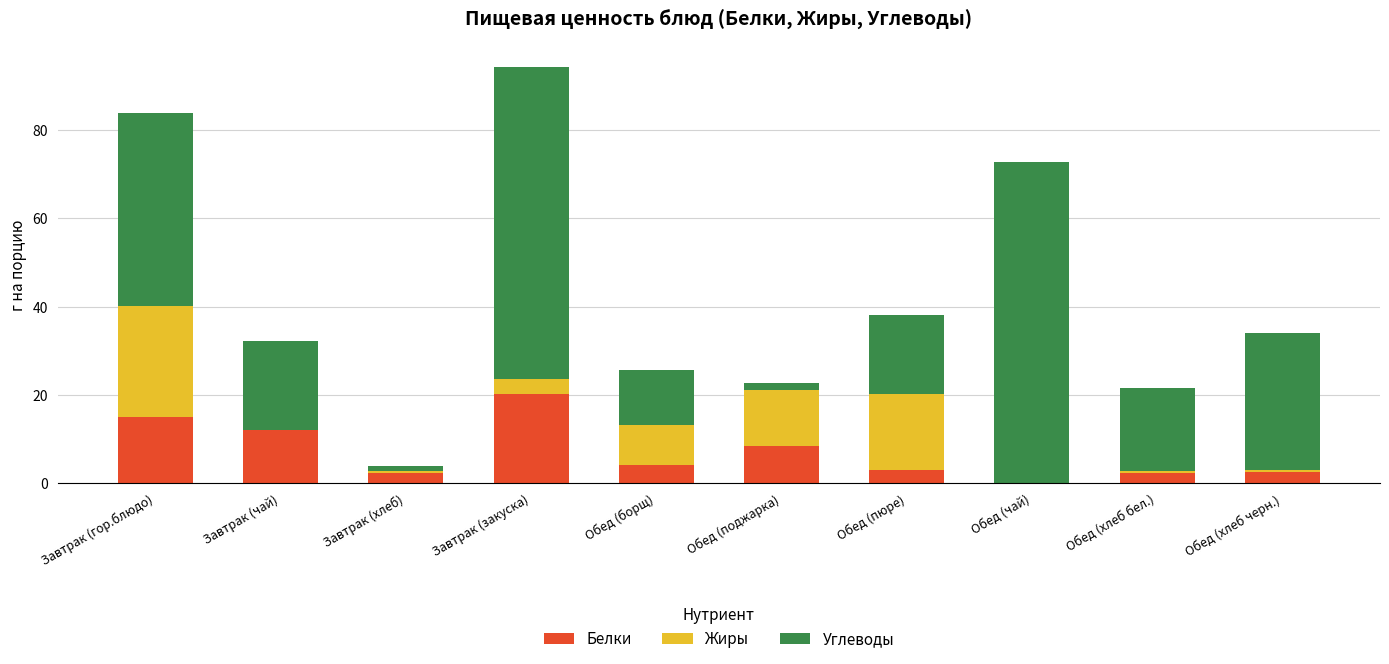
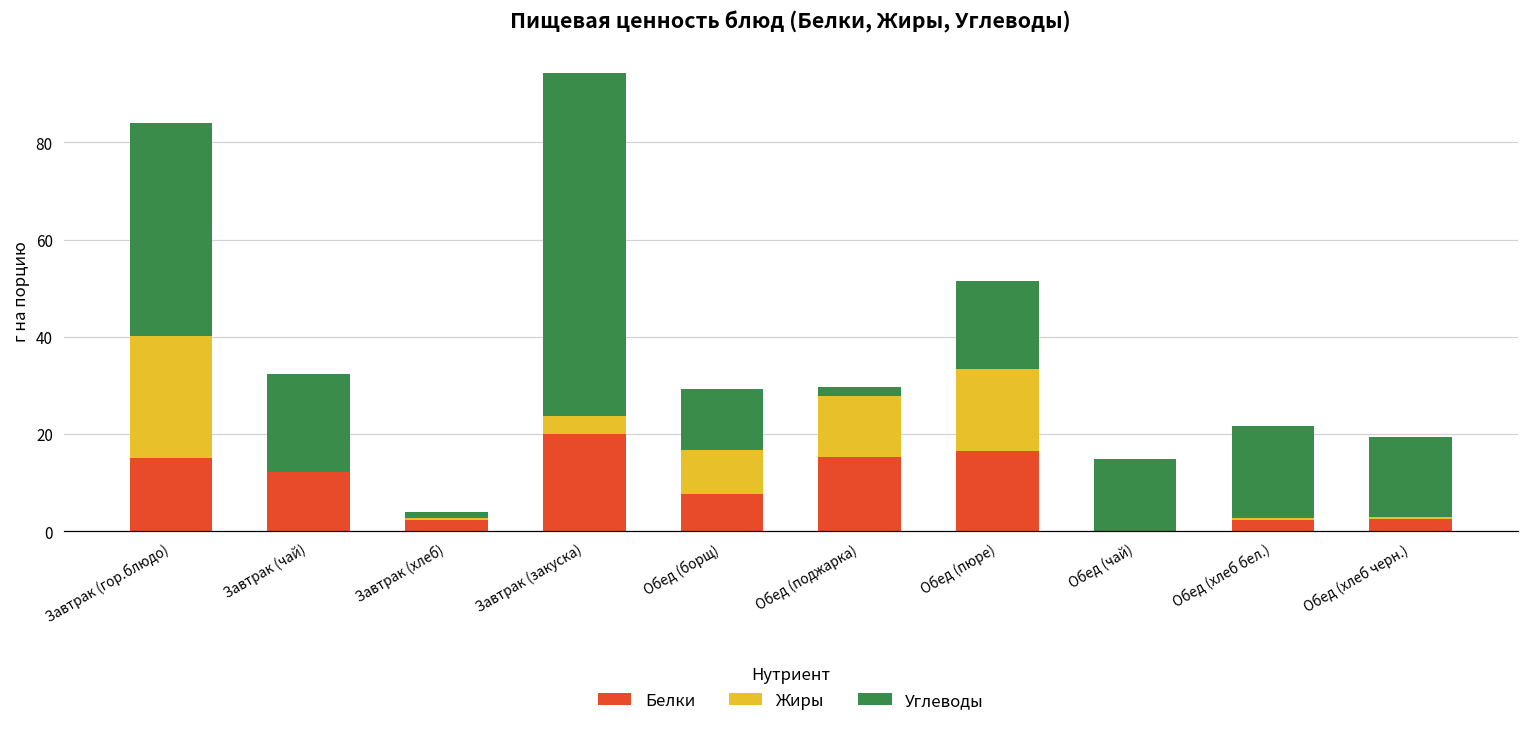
Белки, Обед (борщ): 4 -> 8
Белки, Обед (поджарка): 9 -> 15
Белки, Обед (пюре): 3 -> 16
Углеводы, Обед (чай): 73 -> 15
Углеводы, Обед (хлеб черн.): 31 -> 16
